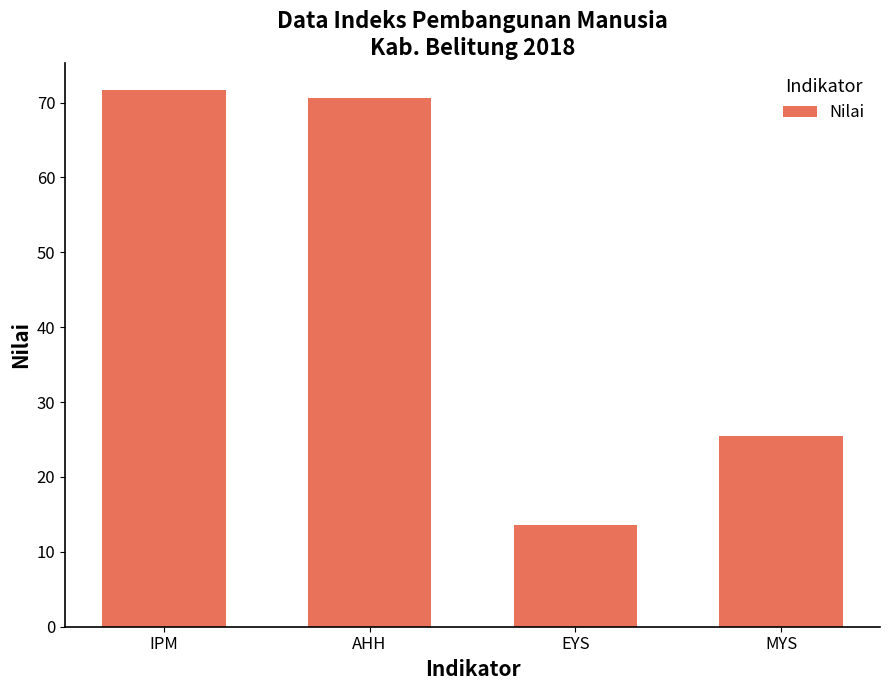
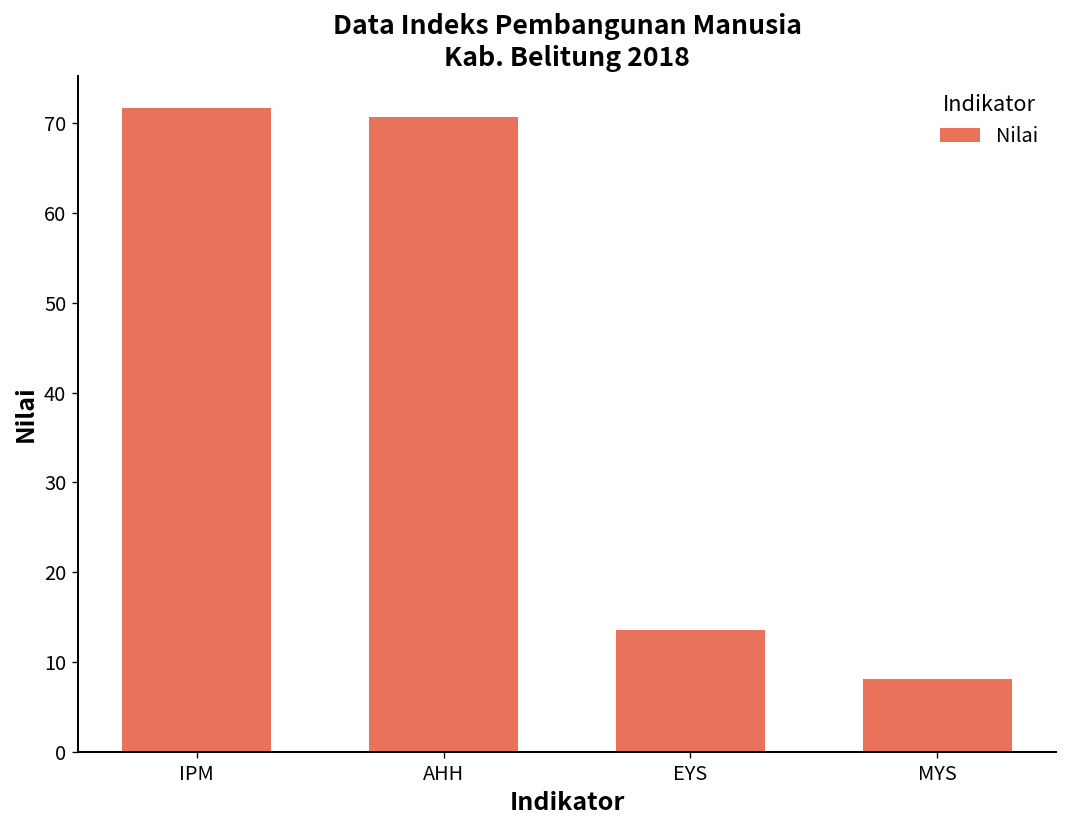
MYS: 25 -> 8
